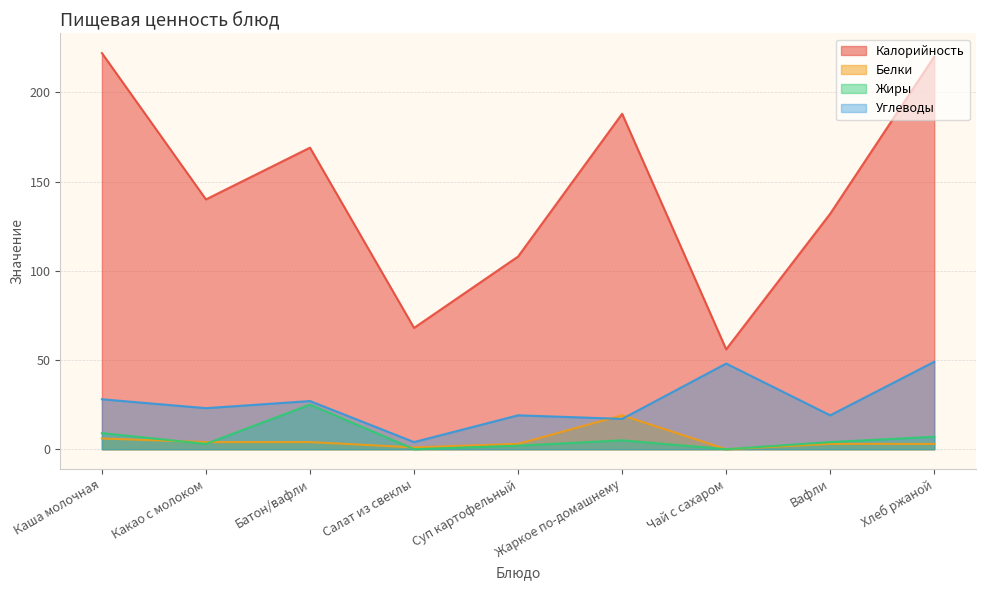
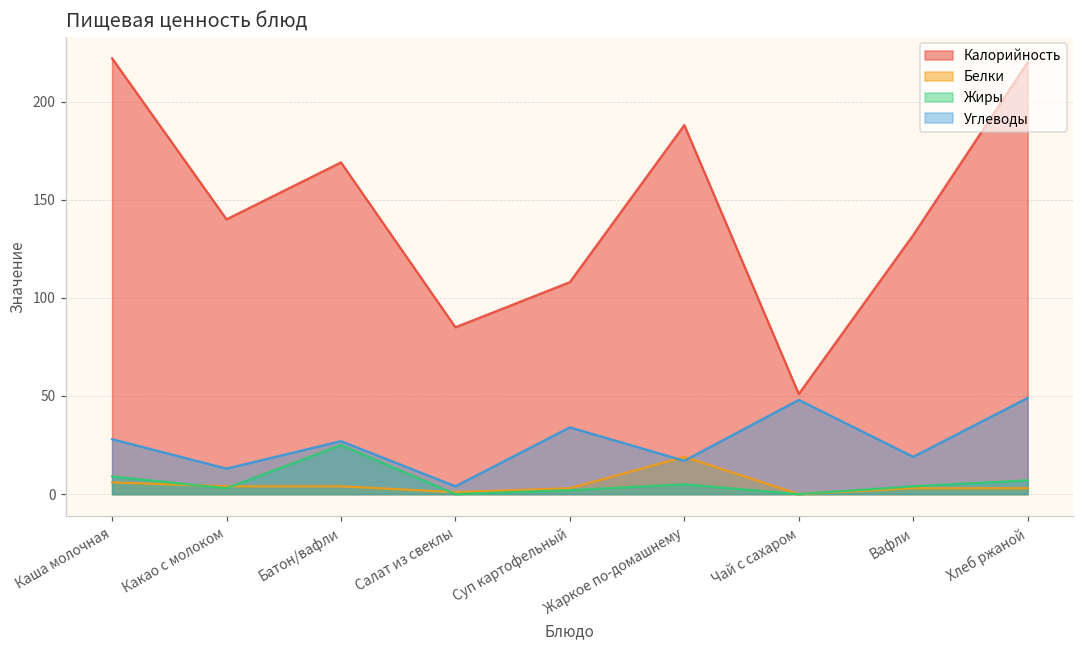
Углеводы, Какао с молоком: 23 -> 13
Калорийность, Салат из свеклы: 68 -> 85
Углеводы, Суп картофельный: 19 -> 34
Калорийность, Чай с сахаром: 56 -> 51
